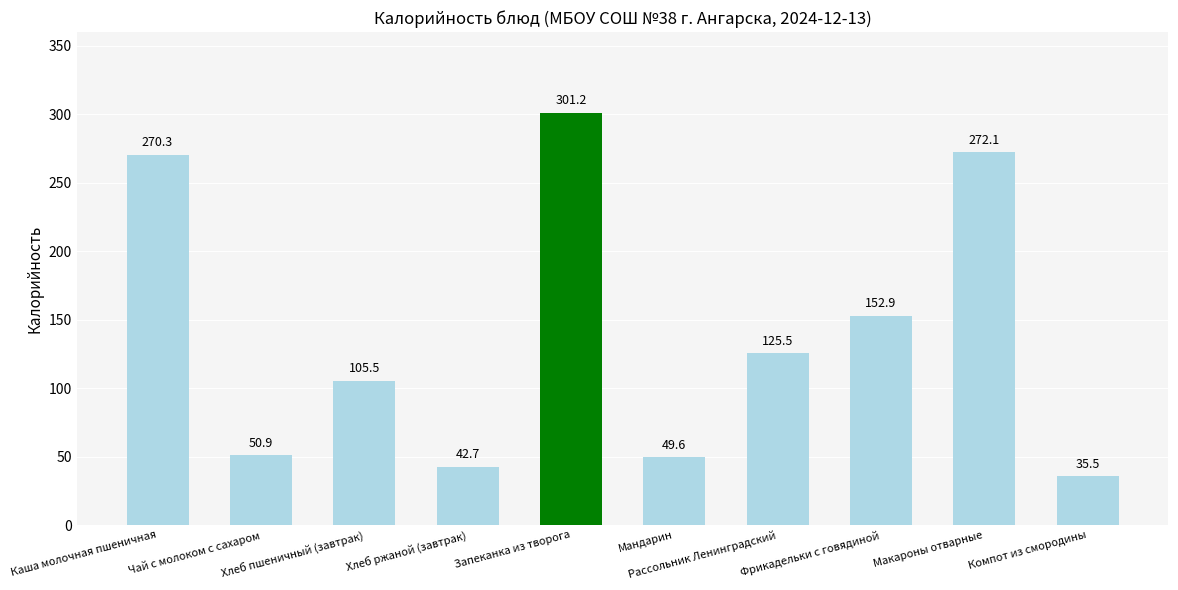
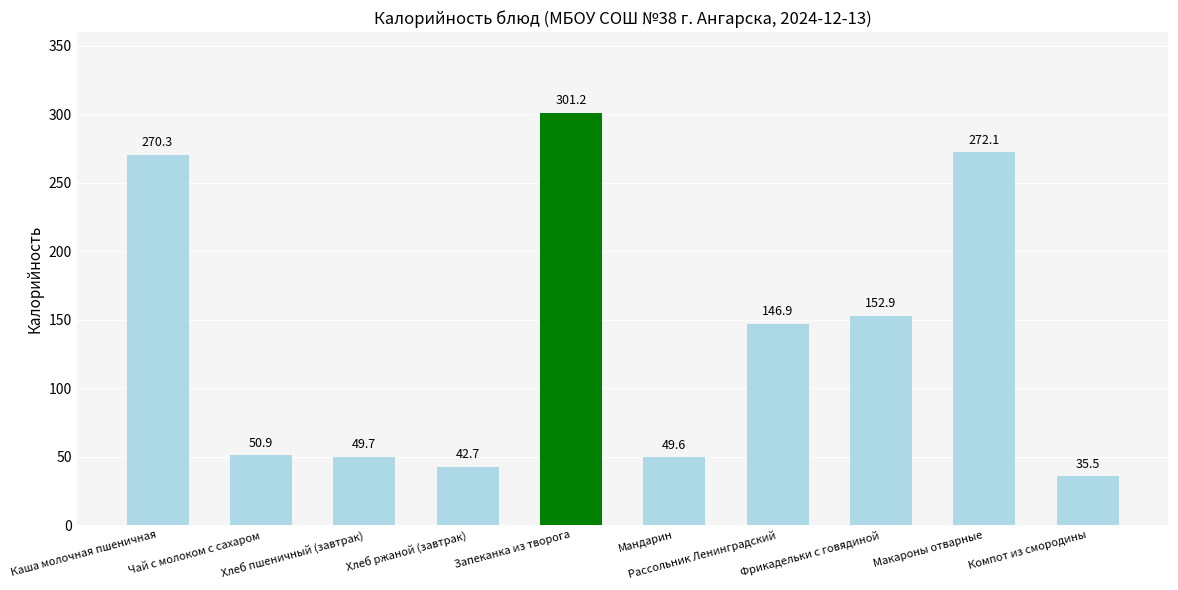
Хлеб пшеничный (завтрак): 105.5 -> 49.7
Рассольник Ленинградский: 125.5 -> 146.9
